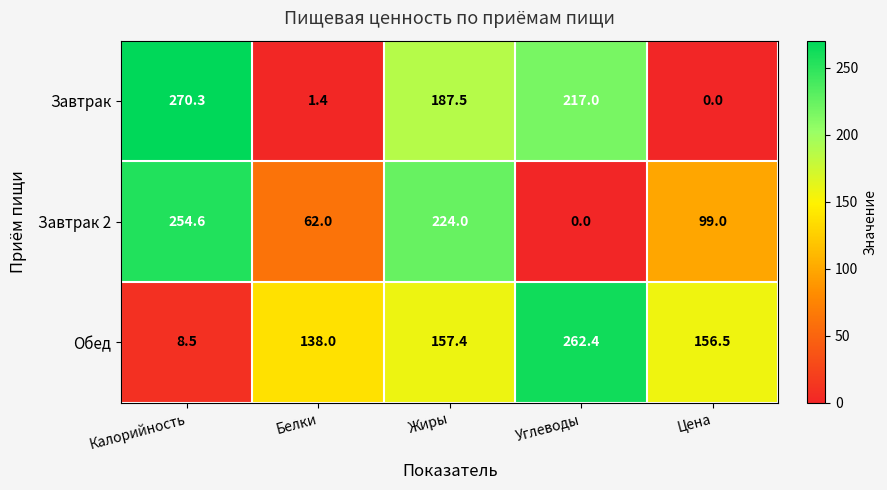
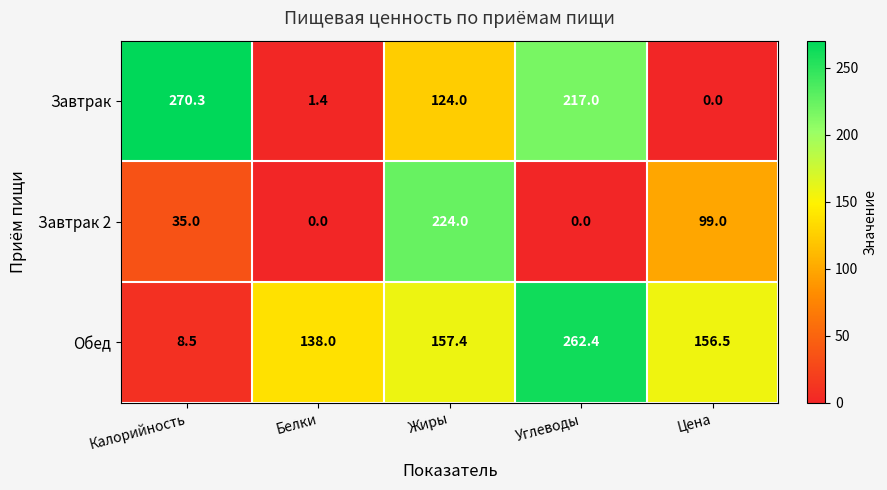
Завтрак, Жиры: 187.5 -> 124.0
Завтрак 2, Калорийность: 254.6 -> 35.0
Завтрак 2, Белки: 62.0 -> 0.0
